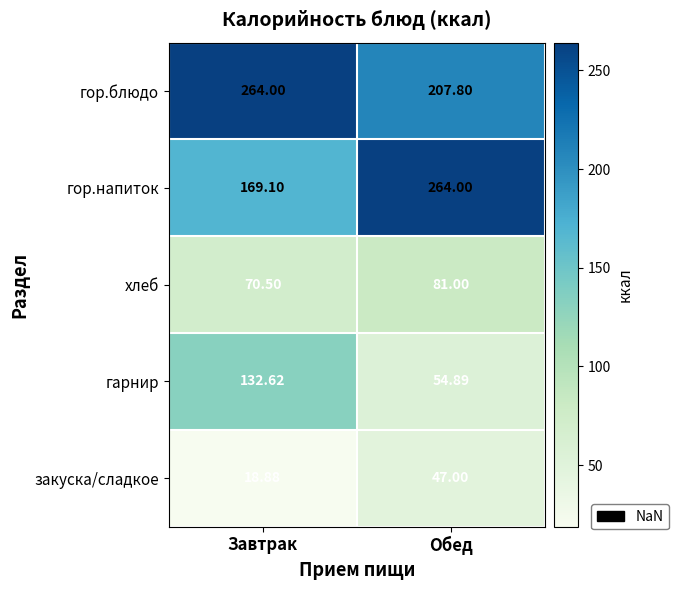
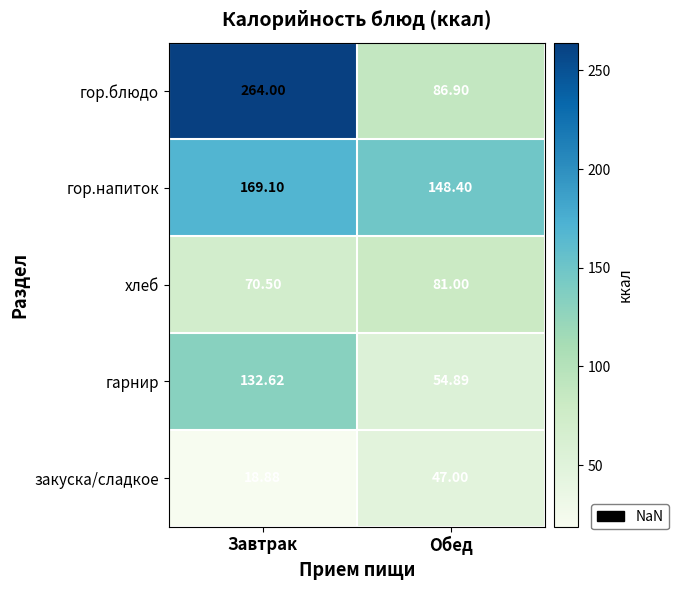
гор.блюдо, Обед: 207.80 -> 86.90
гор.напиток, Обед: 264.00 -> 148.40
